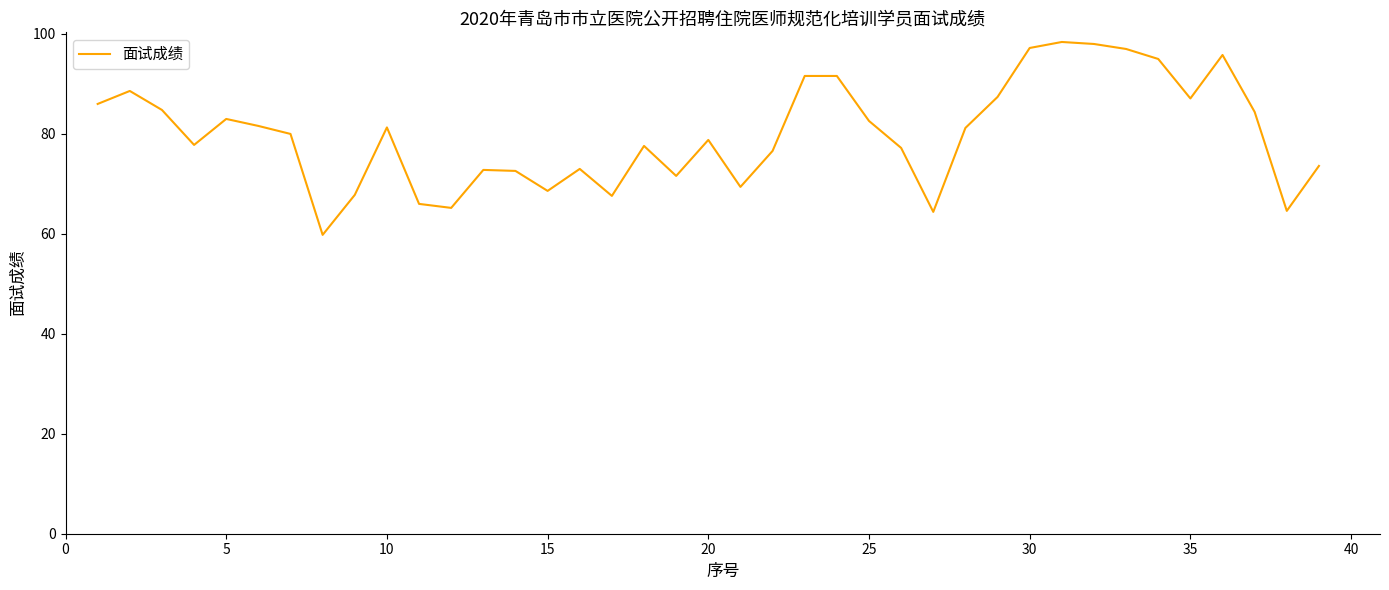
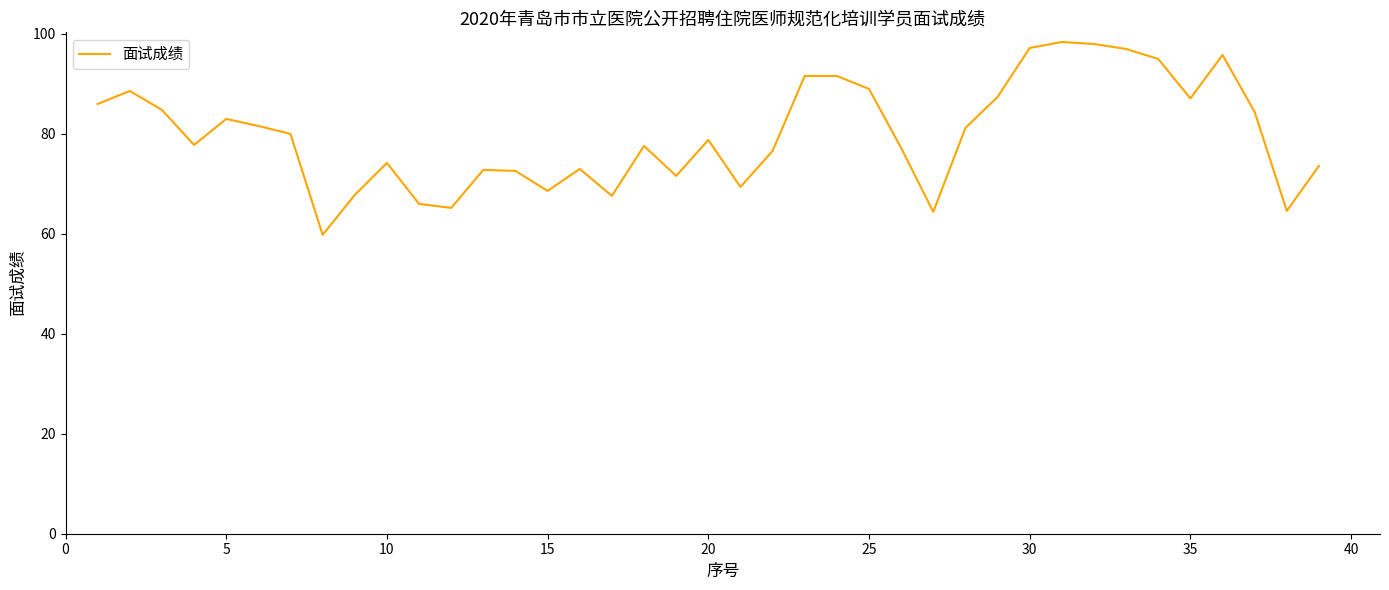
10: 81 -> 74
25: 83 -> 89
